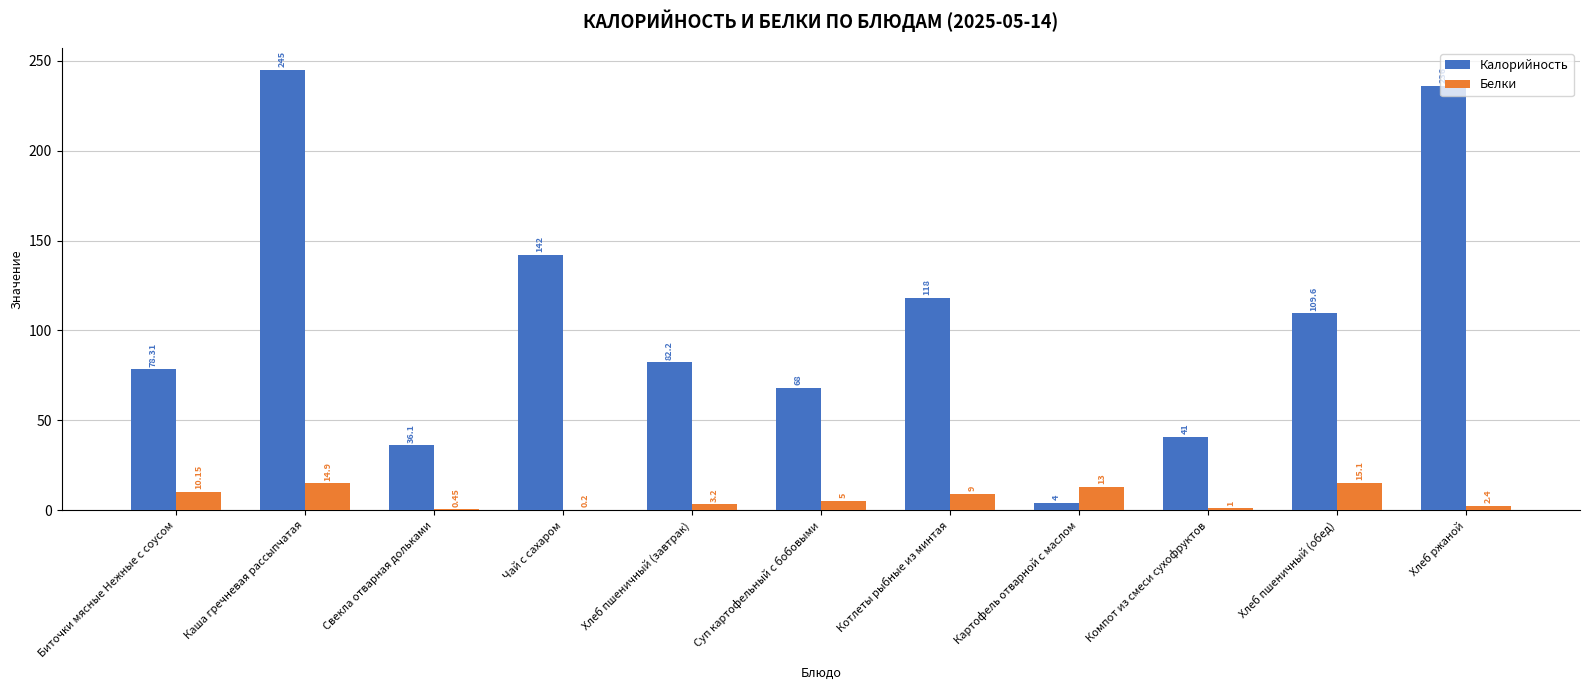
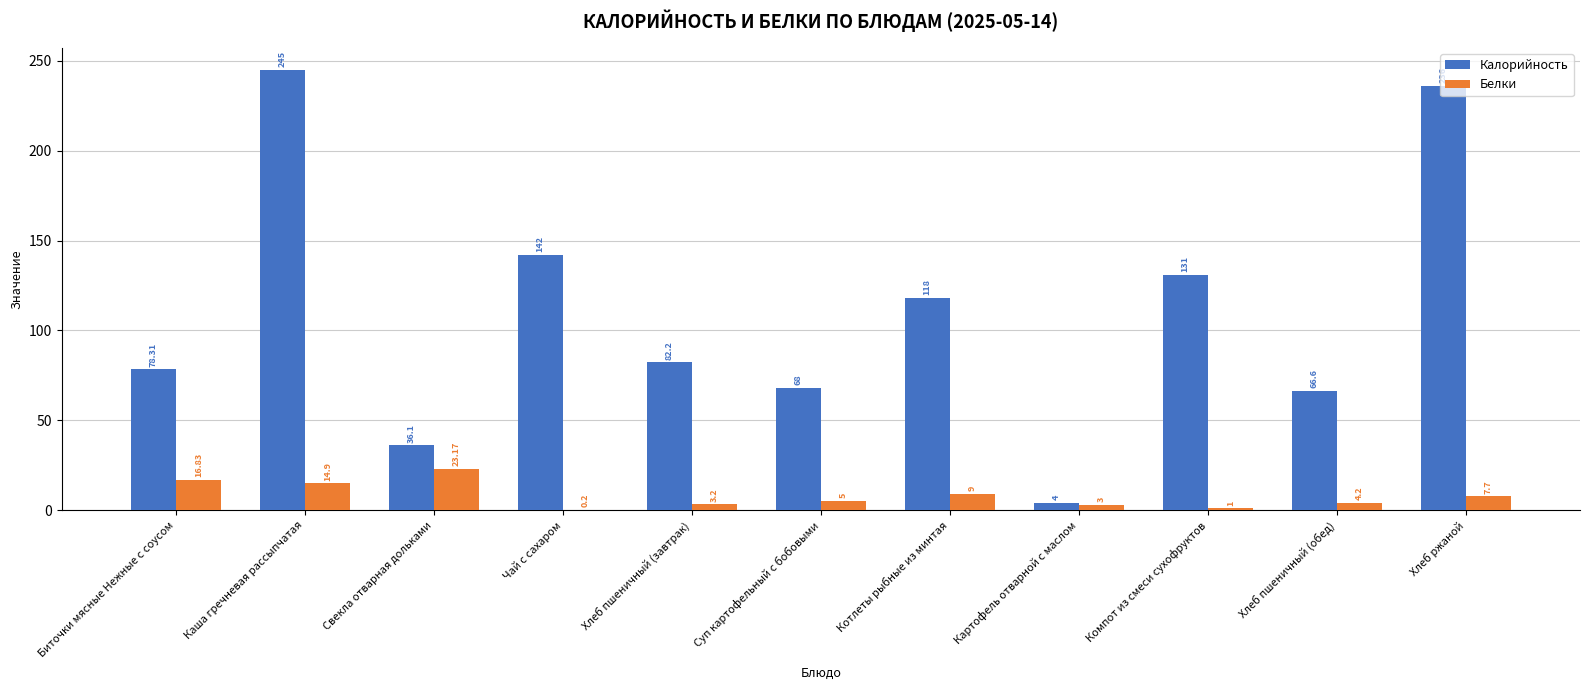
Белки, Биточки мясные Нежные с соусом: 10.15 -> 16.83
Белки, Свекла отварная дольками: 0.45 -> 23.17
Белки, Картофель отварной с маслом: 13 -> 3
Калорийность, Компот из смеси сухофруктов: 41 -> 131
Калорийность, Хлеб пшеничный (обед): 109.6 -> 66.6
Белки, Хлеб пшеничный (обед): 15.1 -> 4.2
Белки, Хлеб ржаной: 2.4 -> 7.7
